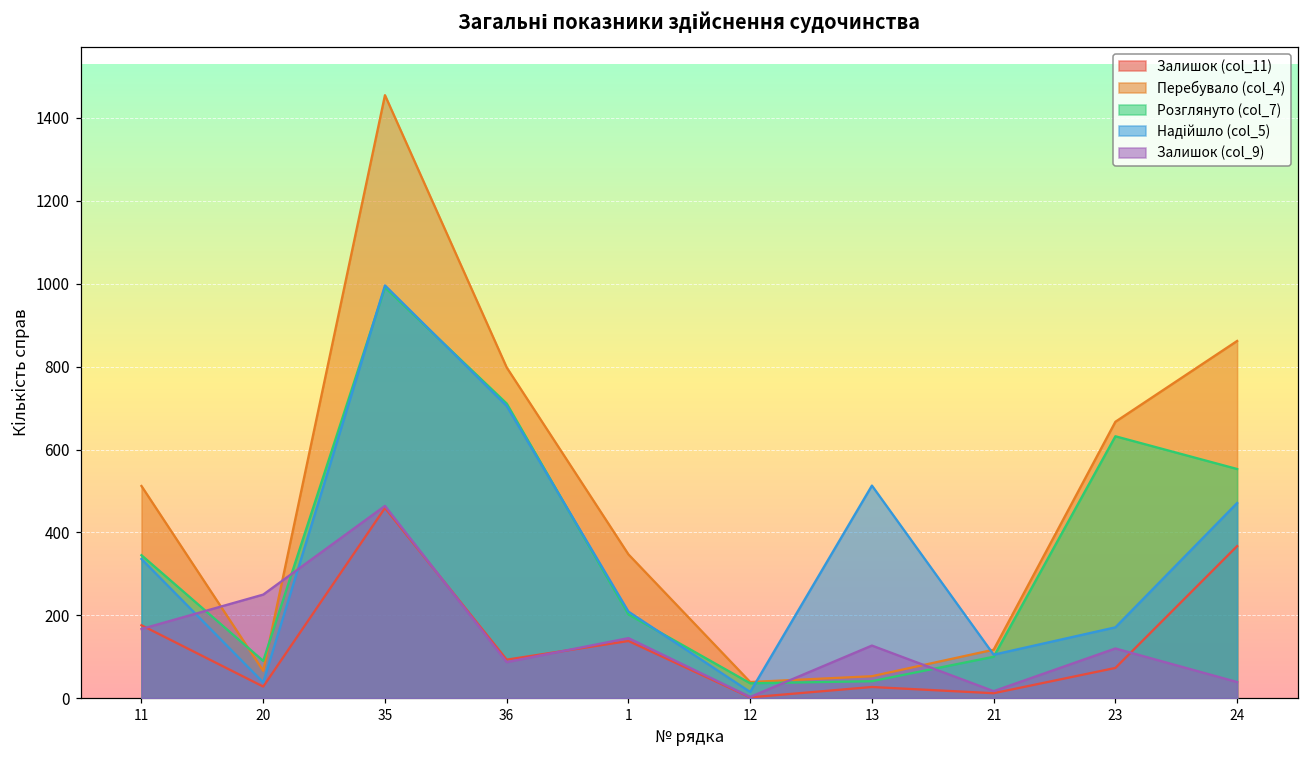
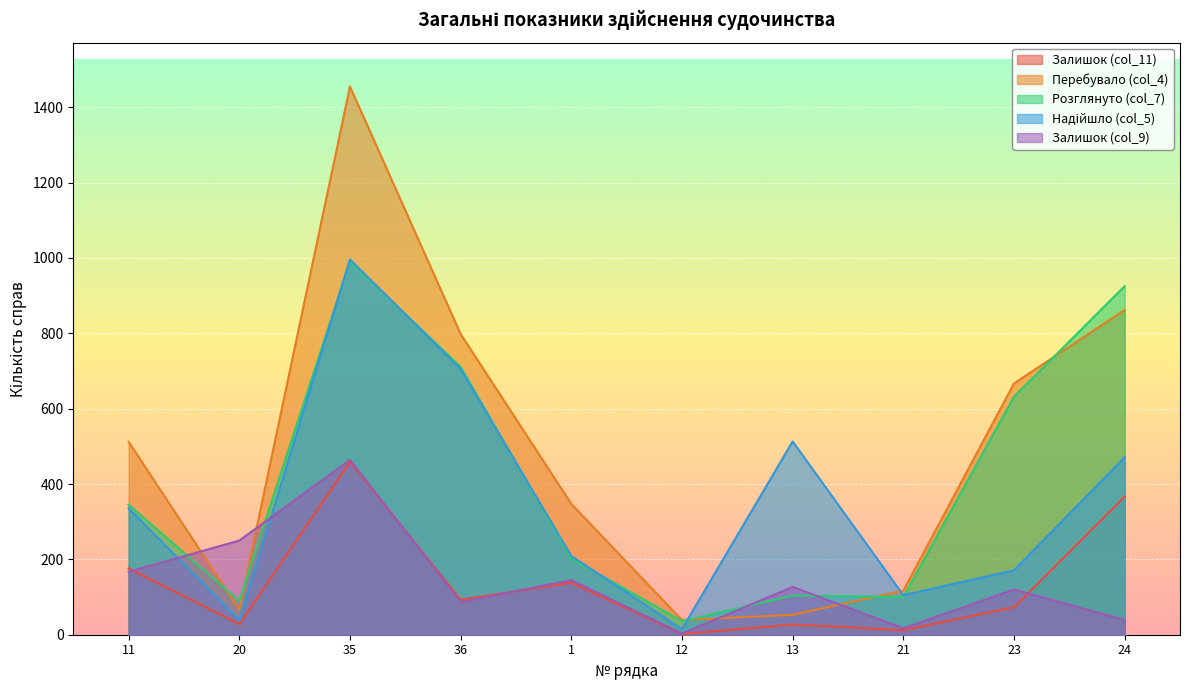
Розглянуто (col_7), 13: 40 -> 100
Розглянуто (col_7), 24: 550 -> 930
